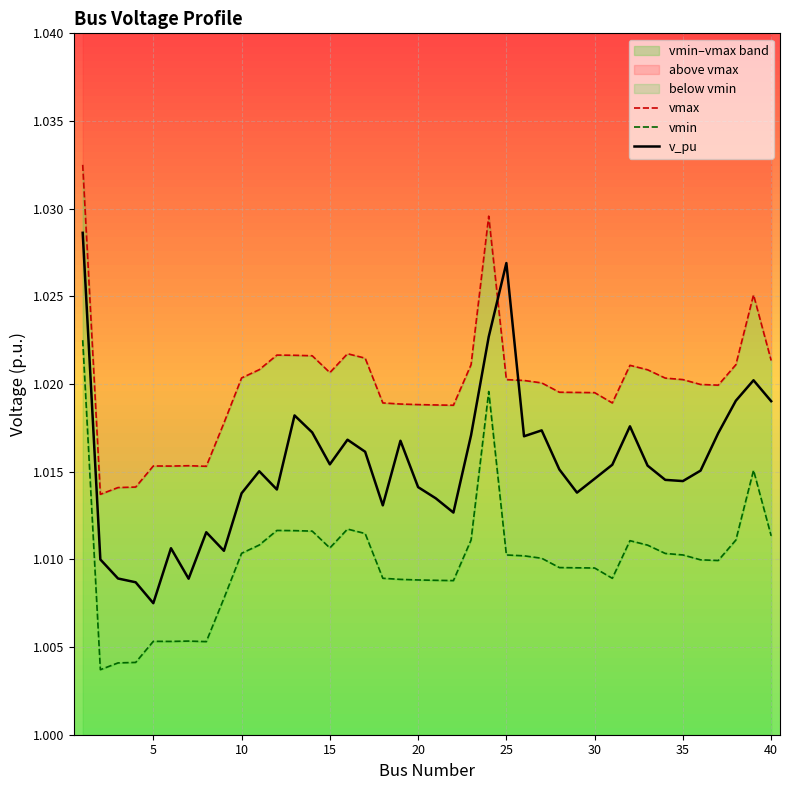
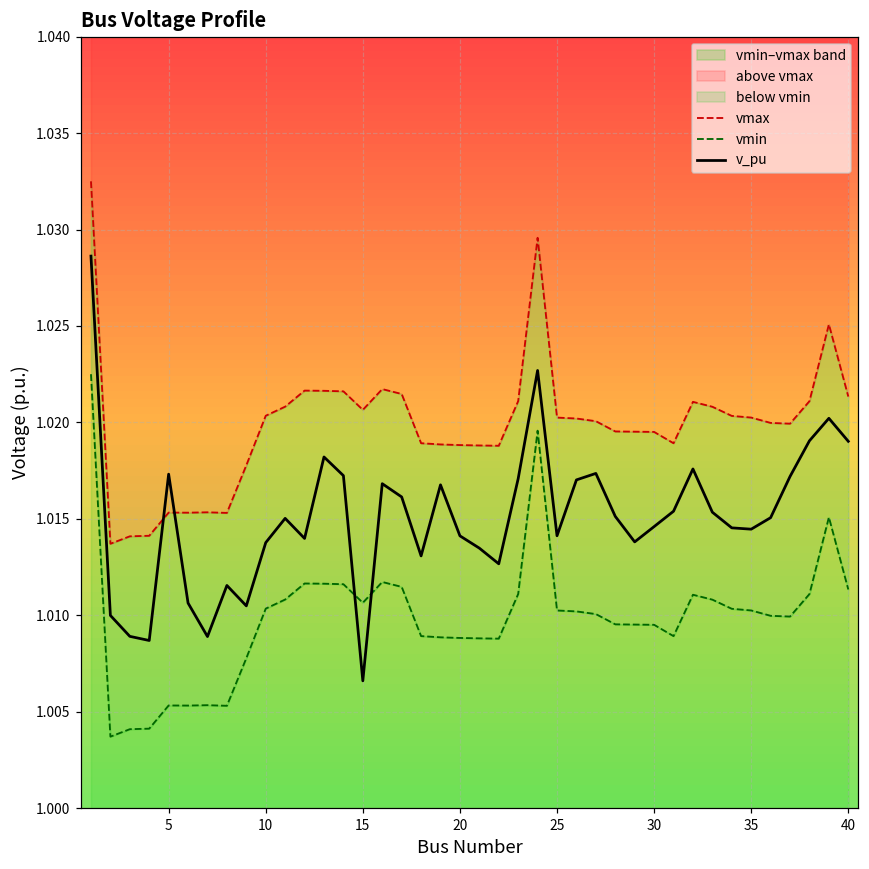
v_pu, 5: 1.0075 -> 1.0173
v_pu, 15: 1.0154 -> 1.0066
v_pu, 25: 1.0269 -> 1.0141
